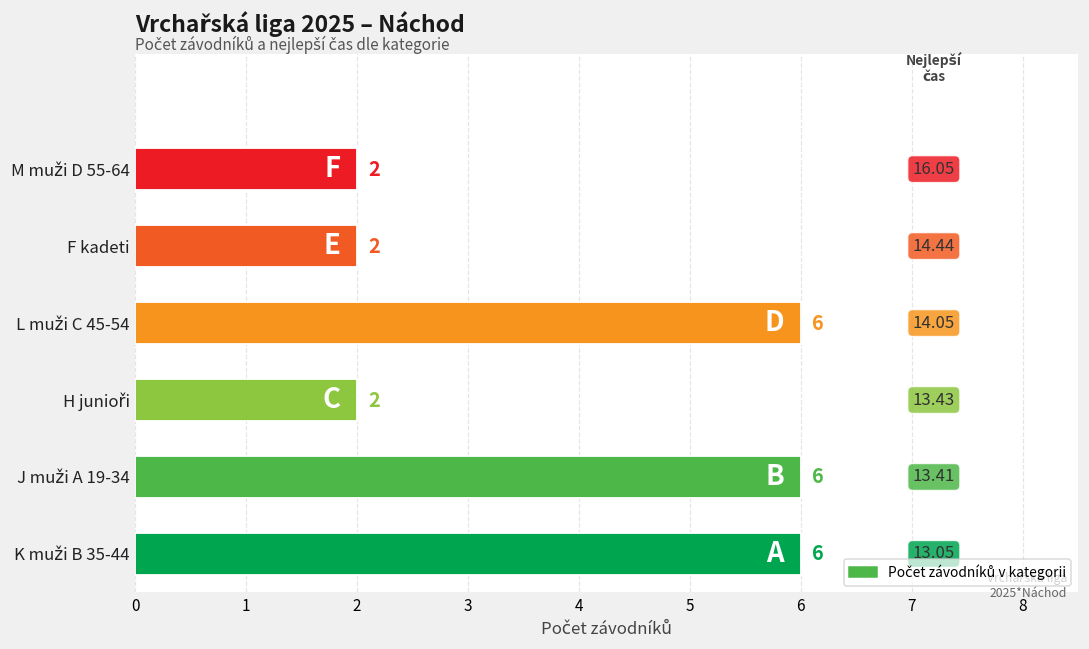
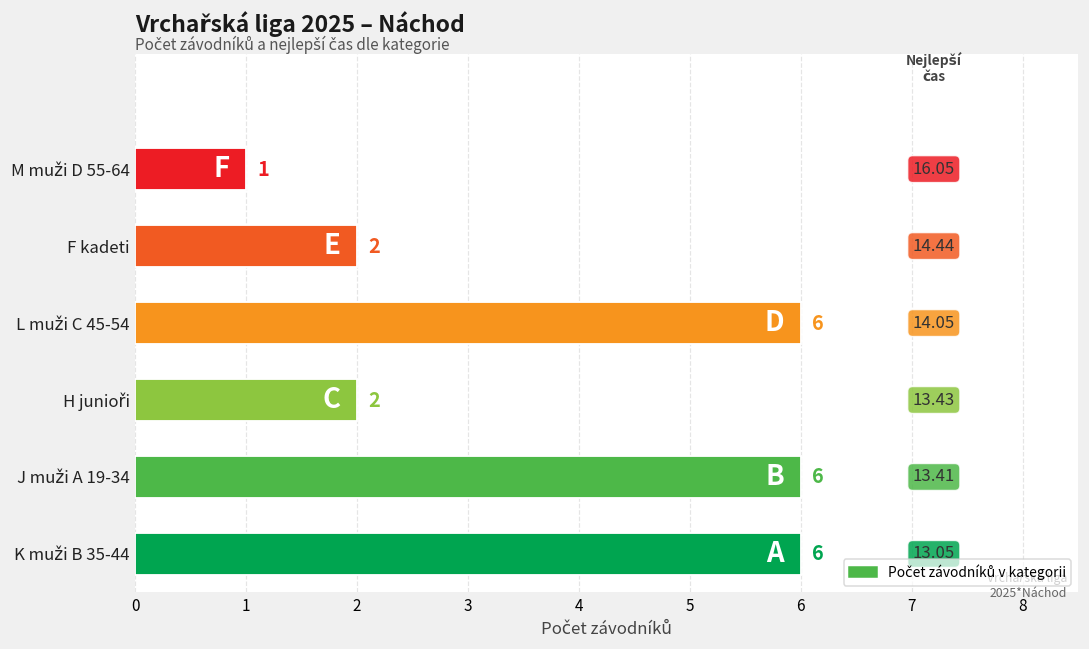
M muži D 55-64: 2 -> 1
